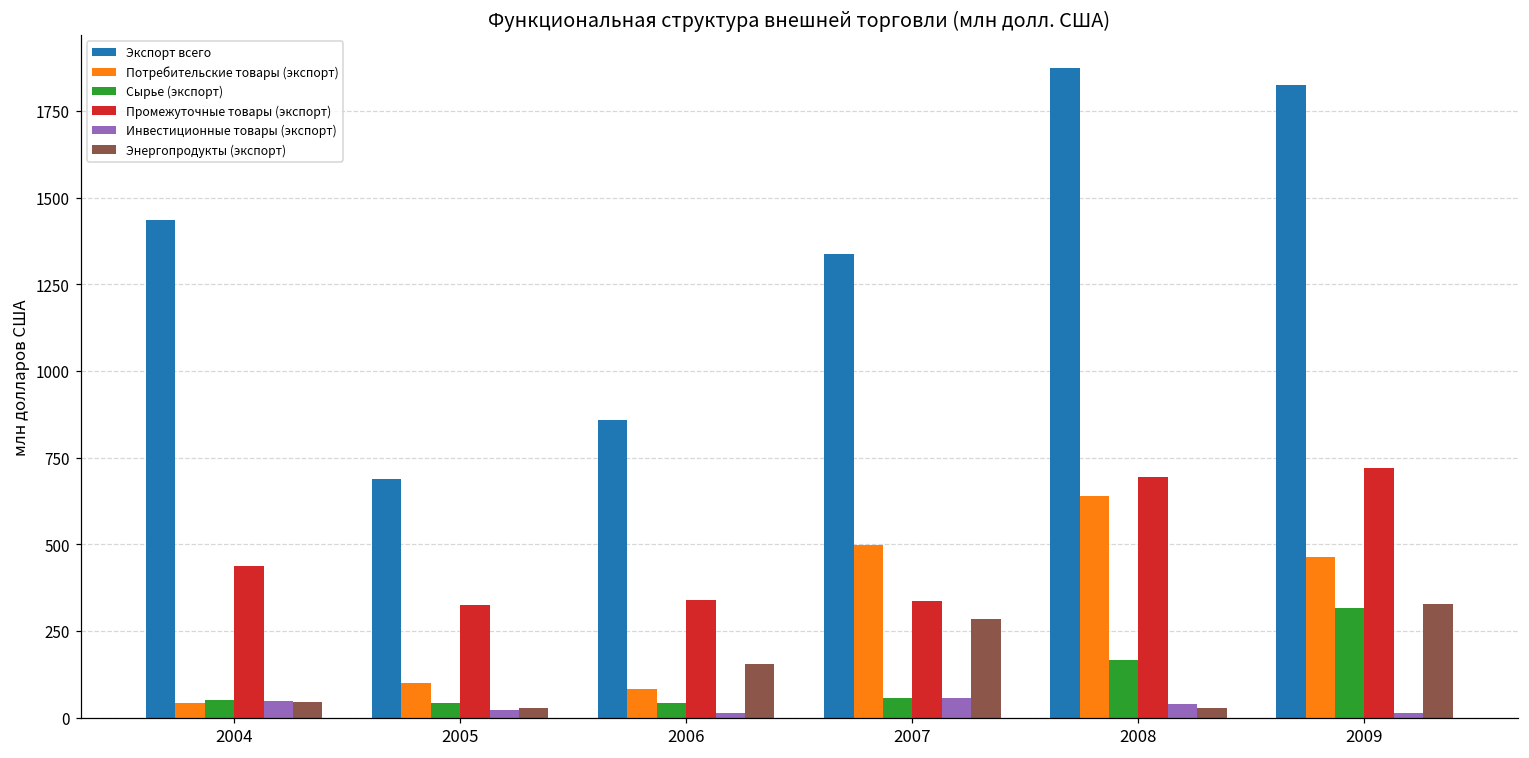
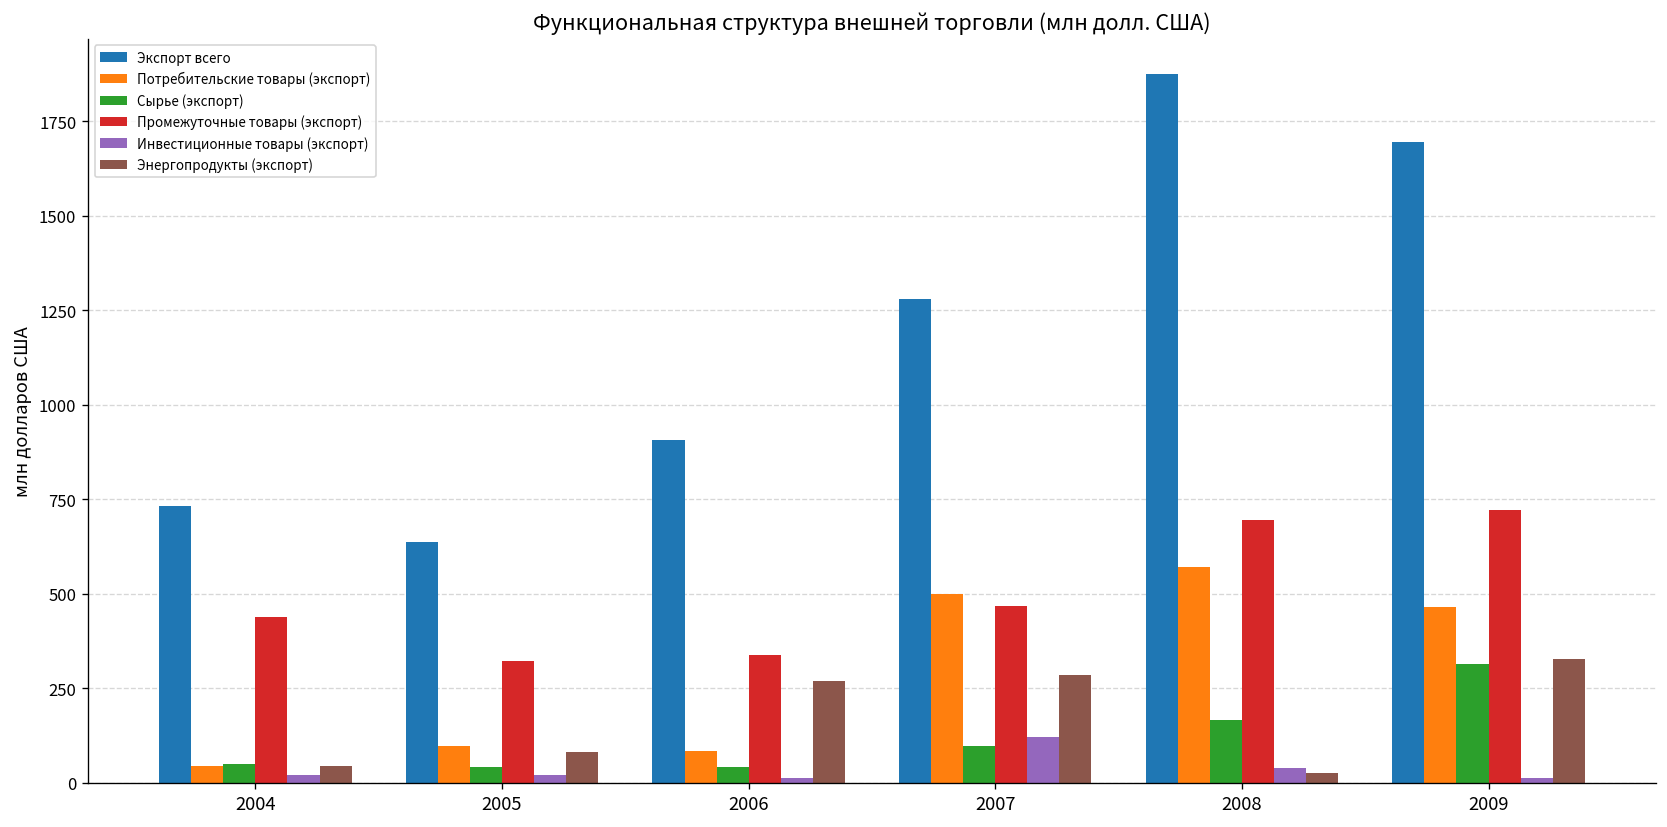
Экспорт всего, 2004: 1440 -> 730
Инвестиционные товары (экспорт), 2004: 50 -> 20
Экспорт всего, 2005: 690 -> 640
Энергопродукты (экспорт), 2005: 30 -> 80
Экспорт всего, 2006: 860 -> 910
Энергопродукты (экспорт), 2006: 150 -> 270
Экспорт всего, 2007: 1340 -> 1280
Сырье (экспорт), 2007: 60 -> 100
Промежуточные товары (экспорт), 2007: 340 -> 470
Инвестиционные товары (экспорт), 2007: 60 -> 120
Потребительские товары (экспорт), 2008: 640 -> 570
Экспорт всего, 2009: 1820 -> 1690
